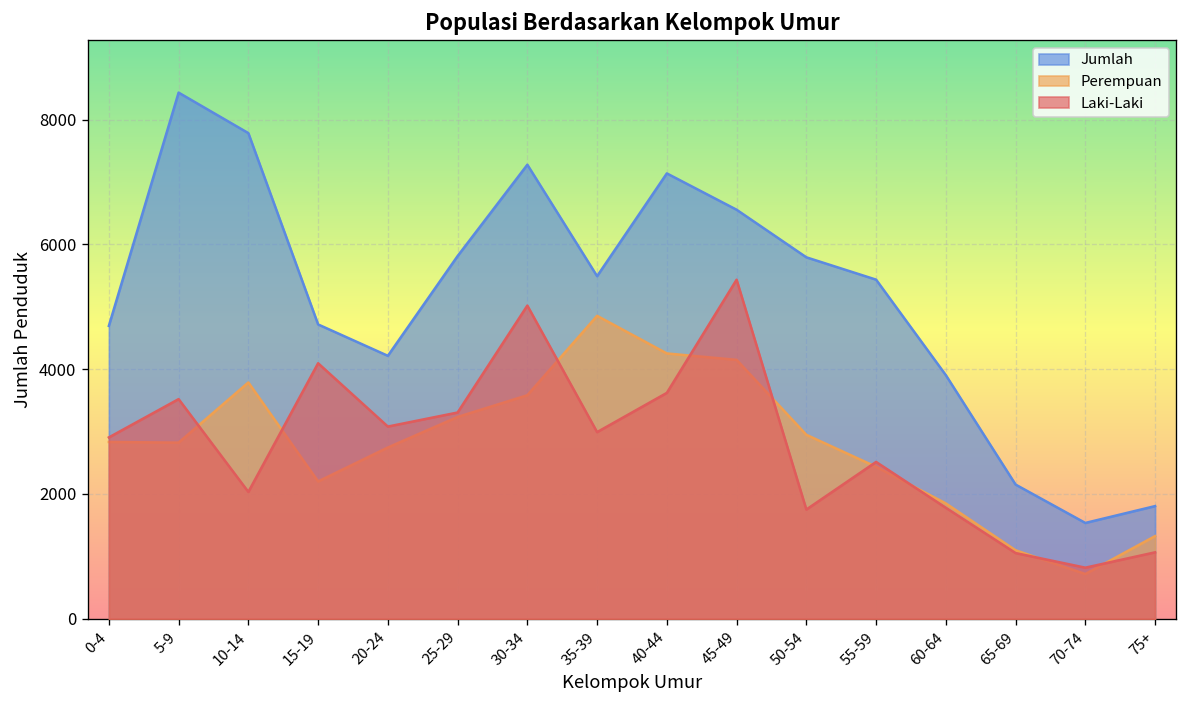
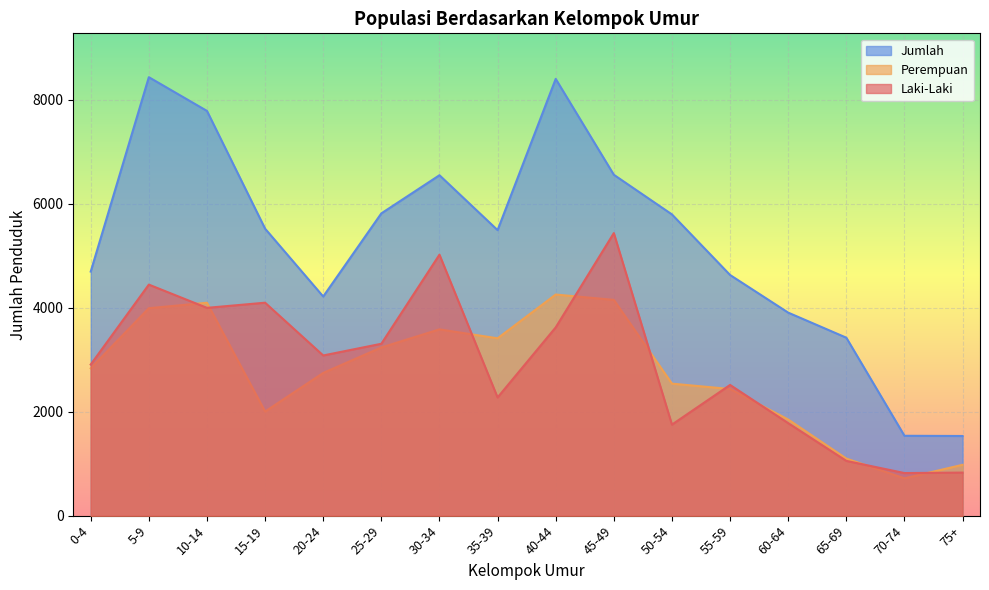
Perempuan, 5-9: 2800 -> 4000
Laki-Laki, 5-9: 3500 -> 4400
Perempuan, 10-14: 3800 -> 4100
Laki-Laki, 10-14: 2000 -> 4000
Jumlah, 15-19: 4700 -> 5500
Perempuan, 15-19: 2200 -> 2000
Jumlah, 30-34: 7300 -> 6500
Perempuan, 35-39: 4900 -> 3400
Laki-Laki, 35-39: 3000 -> 2300
Jumlah, 40-44: 7100 -> 8400
Perempuan, 50-54: 2900 -> 2500
Jumlah, 55-59: 5400 -> 4600
Jumlah, 65-69: 2200 -> 3400
Jumlah, 75+: 1800 -> 1500
Perempuan, 75+: 1300 -> 1000
Laki-Laki, 75+: 1100 -> 800
